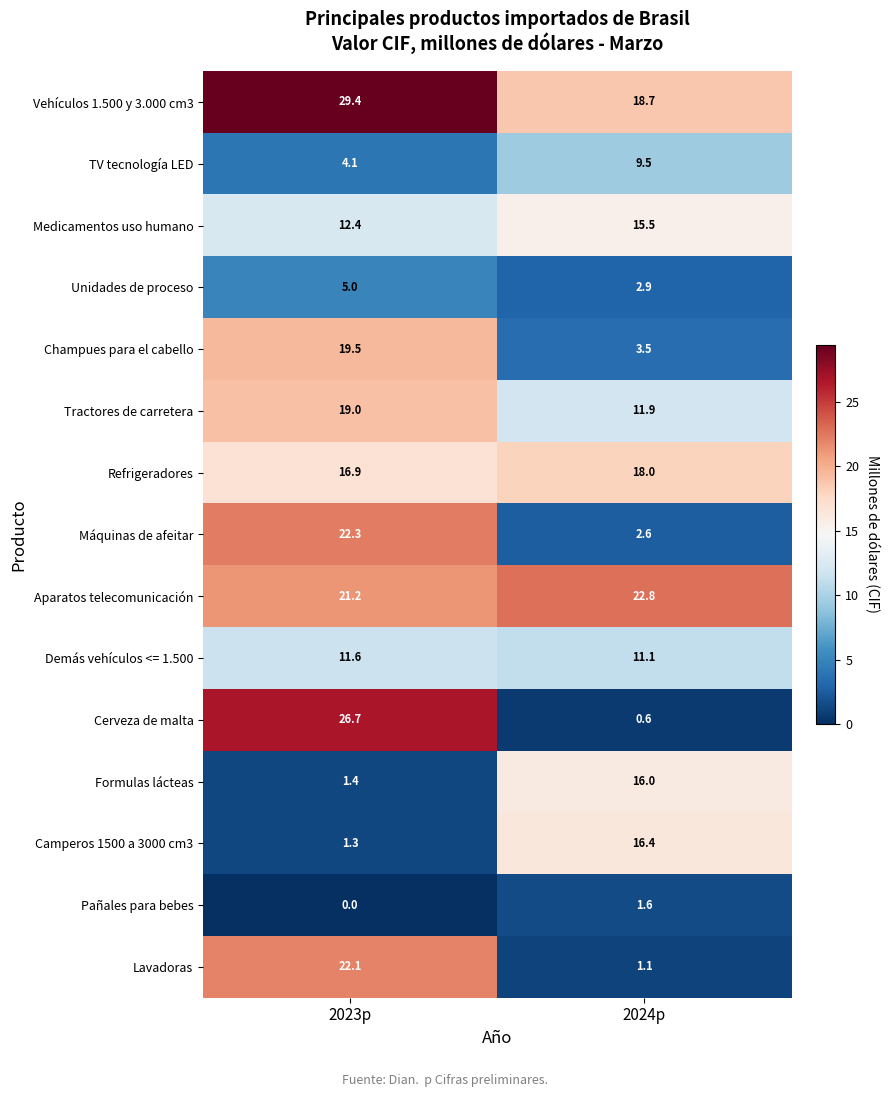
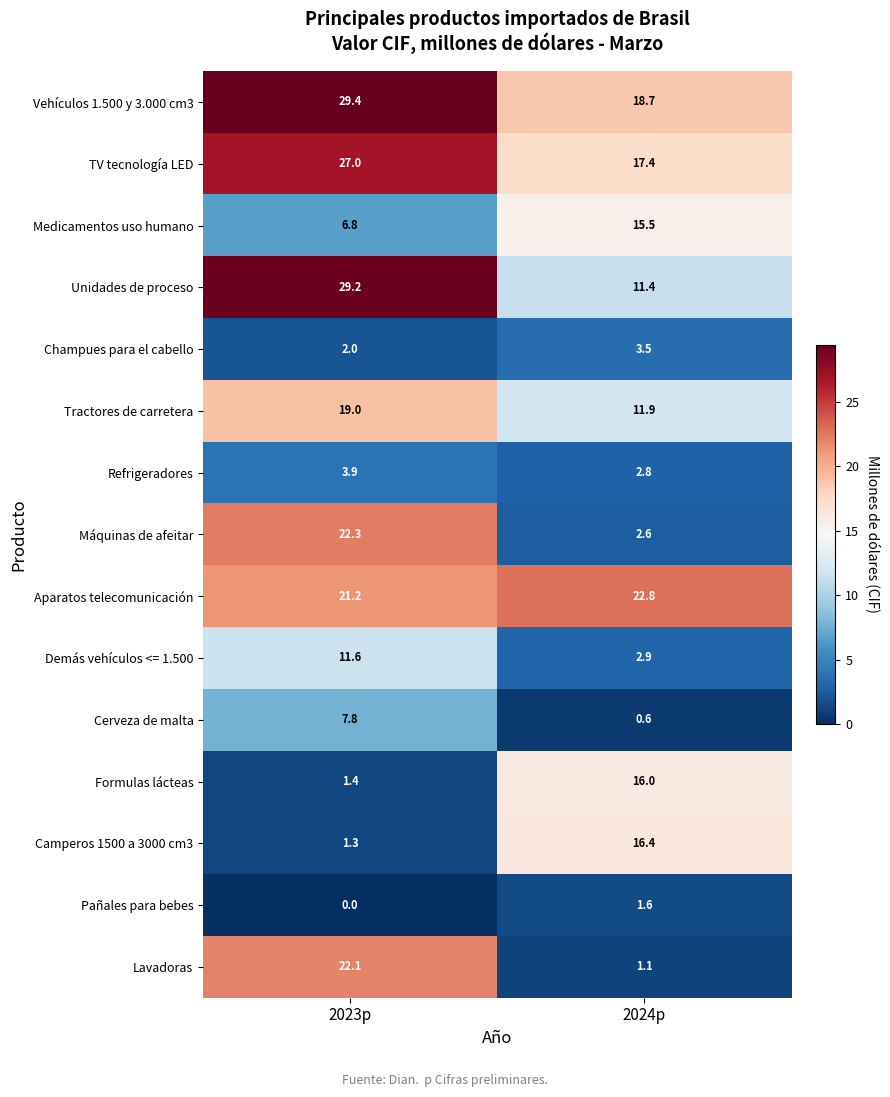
TV tecnología LED, 2023p: 4.1 -> 27.0
TV tecnología LED, 2024p: 9.5 -> 17.4
Medicamentos uso humano, 2023p: 12.4 -> 6.8
Unidades de proceso, 2023p: 5.0 -> 29.2
Unidades de proceso, 2024p: 2.9 -> 11.4
Champues para el cabello, 2023p: 19.5 -> 2.0
Refrigeradores, 2023p: 16.9 -> 3.9
Refrigeradores, 2024p: 18.0 -> 2.8
Demás vehículos <= 1.500, 2024p: 11.1 -> 2.9
Cerveza de malta, 2023p: 26.7 -> 7.8
